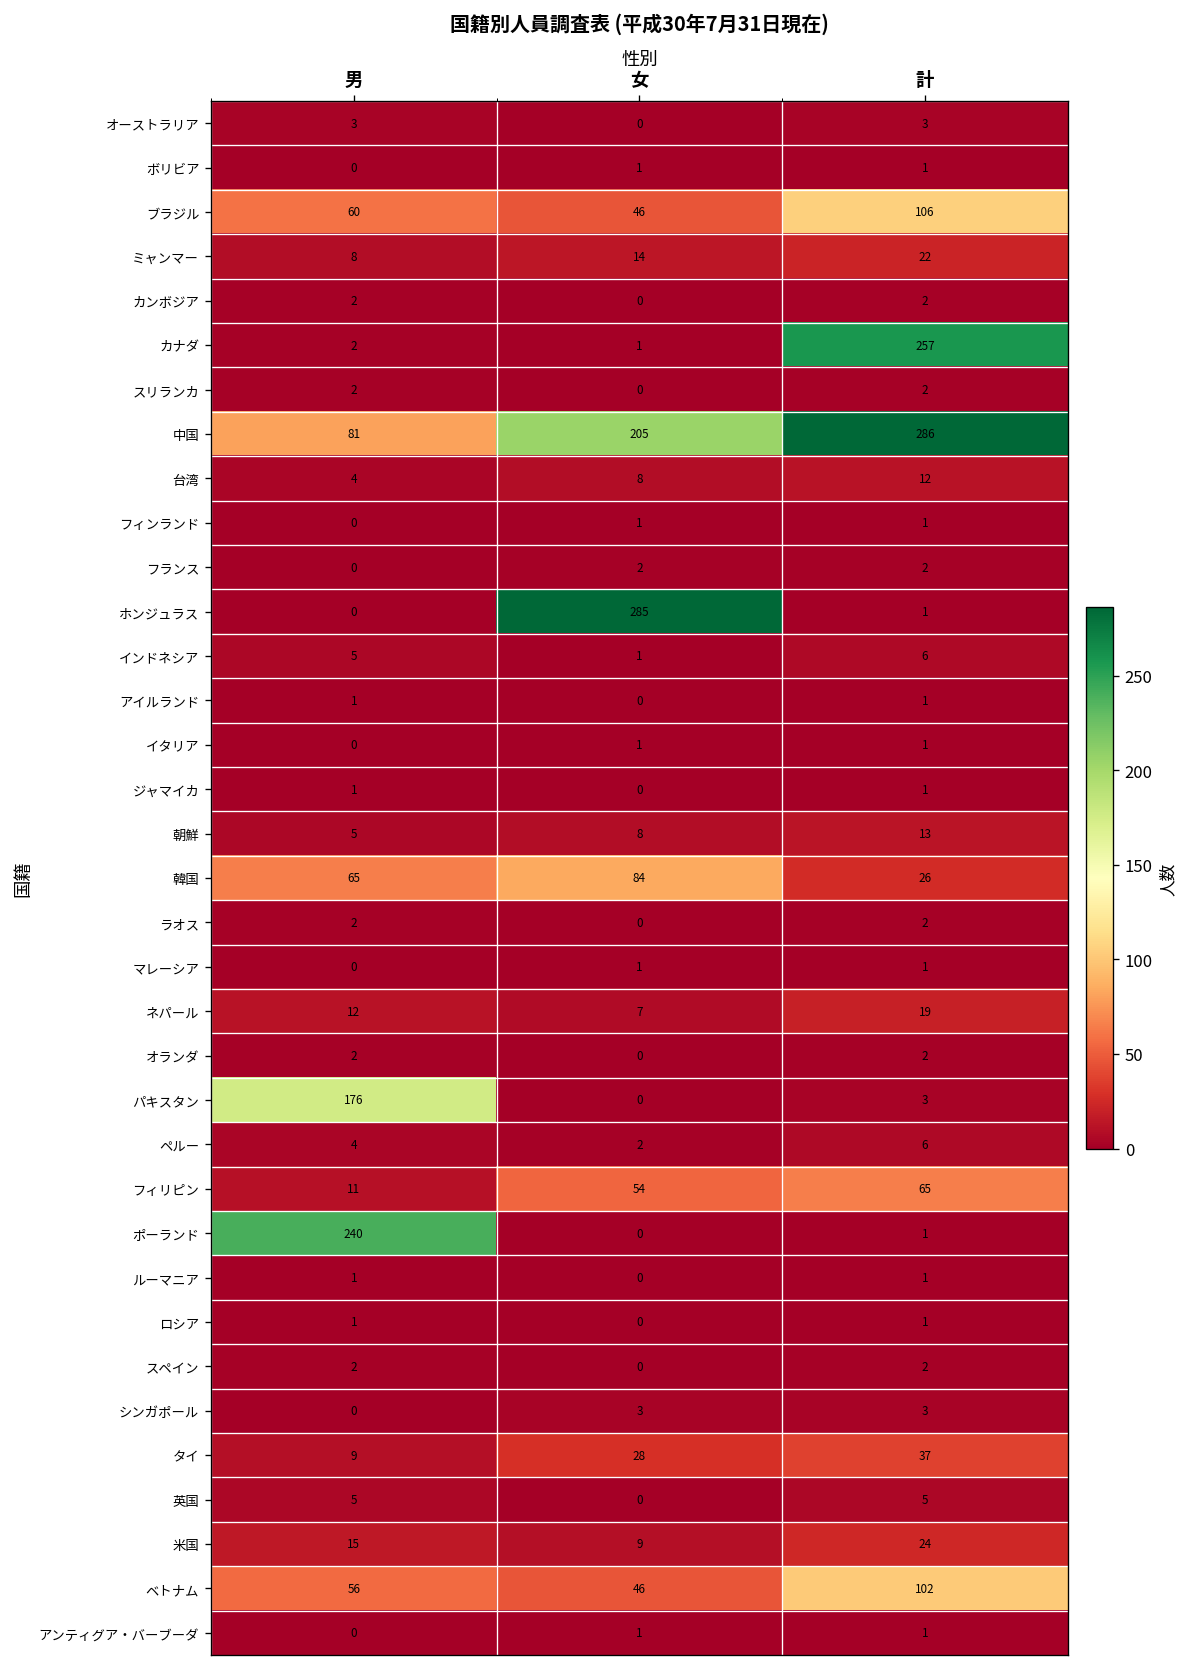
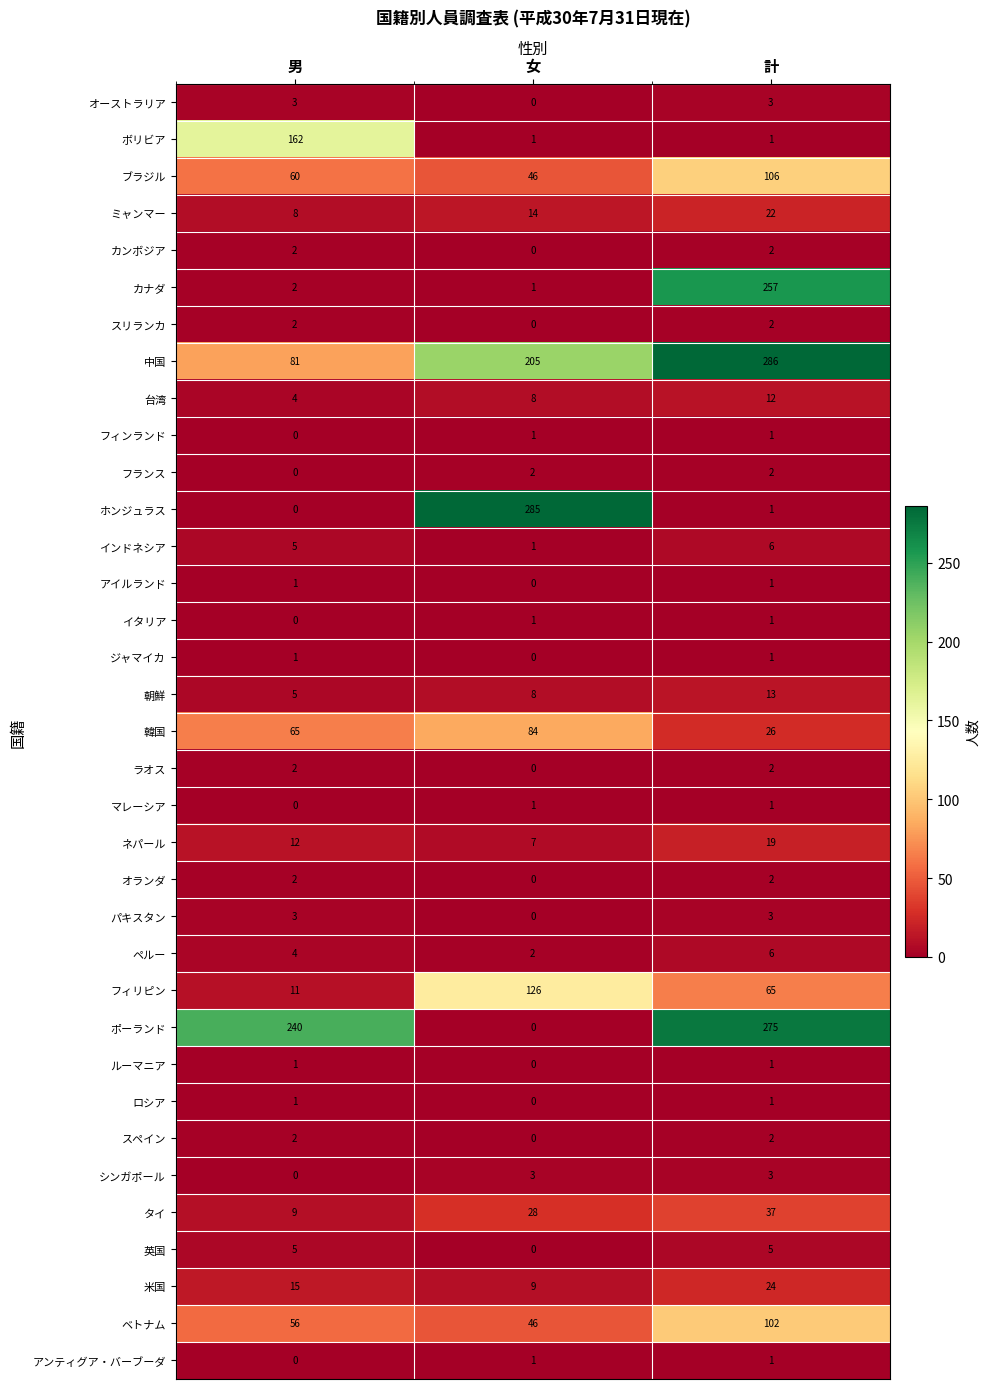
ボリビア, 男: 0 -> 162
パキスタン, 男: 176 -> 3
フィリピン, 女: 54 -> 126
ポーランド, 計: 1 -> 275
